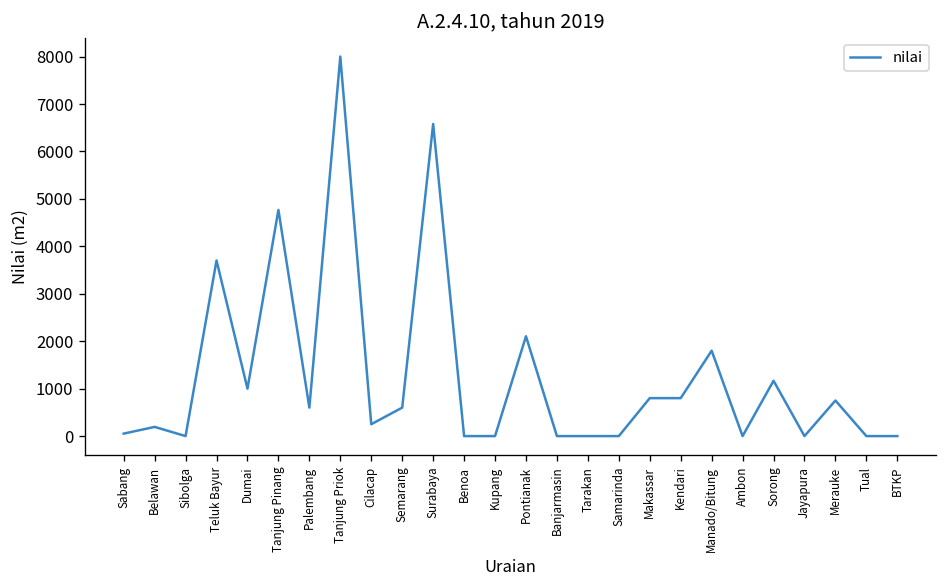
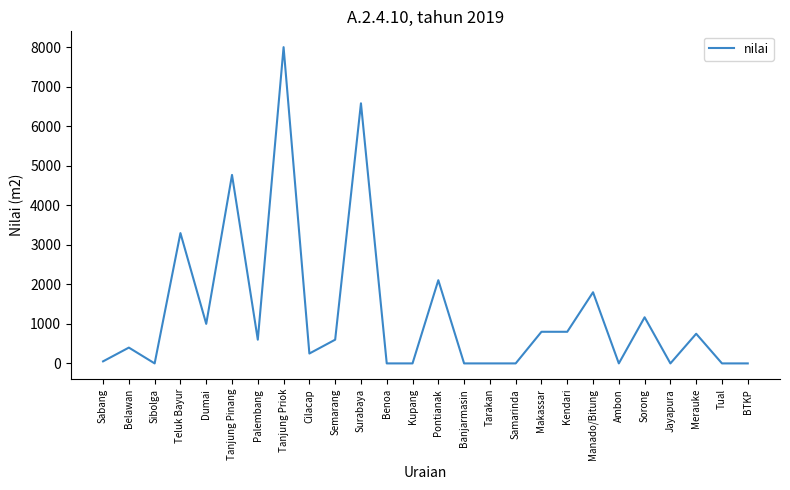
Belawan: 200 -> 400
Teluk Bayur: 3700 -> 3300
